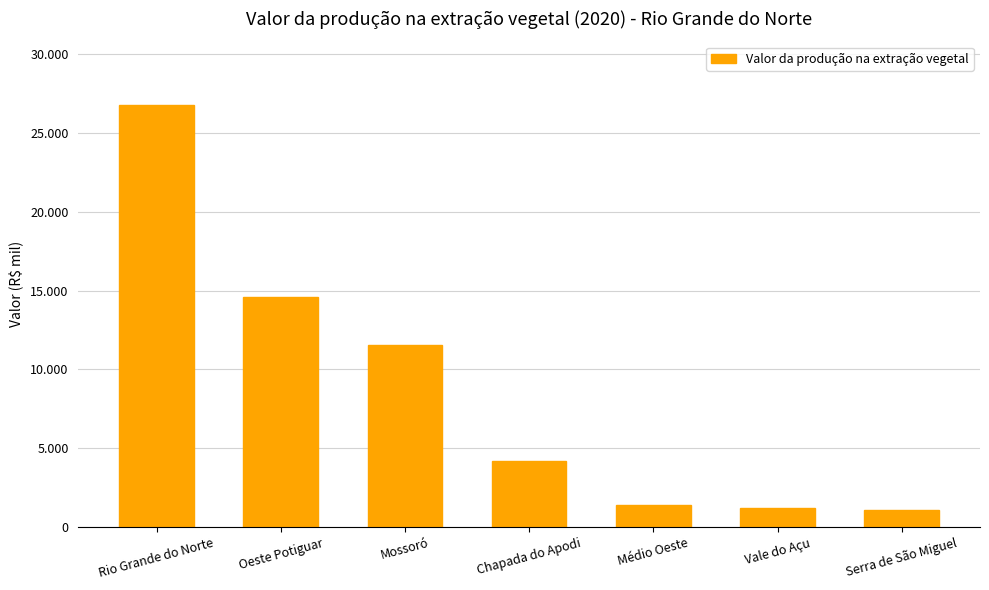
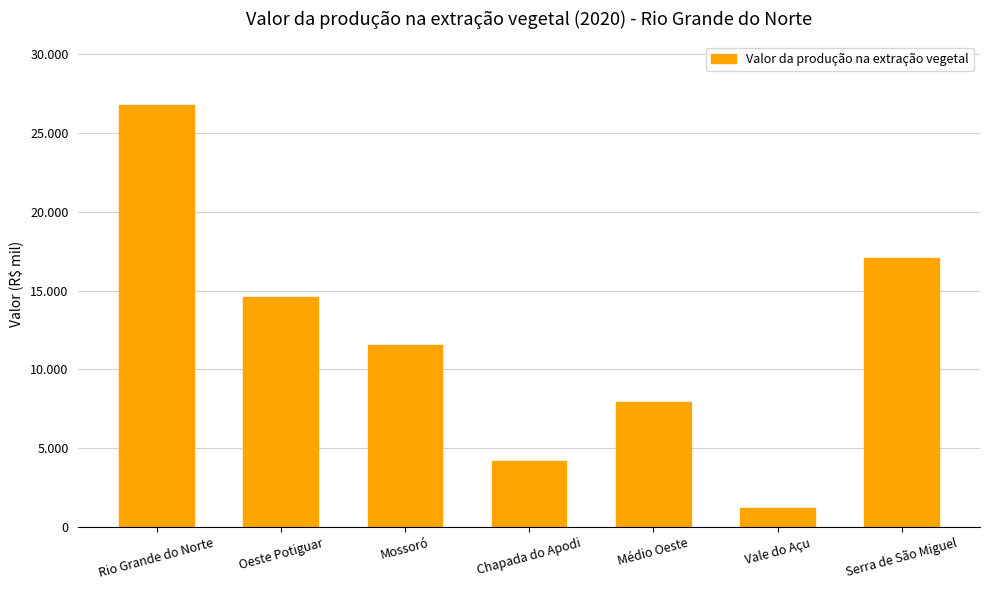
Médio Oeste: 1.4 -> 7.9
Serra de São Miguel: 1.1 -> 17.1
